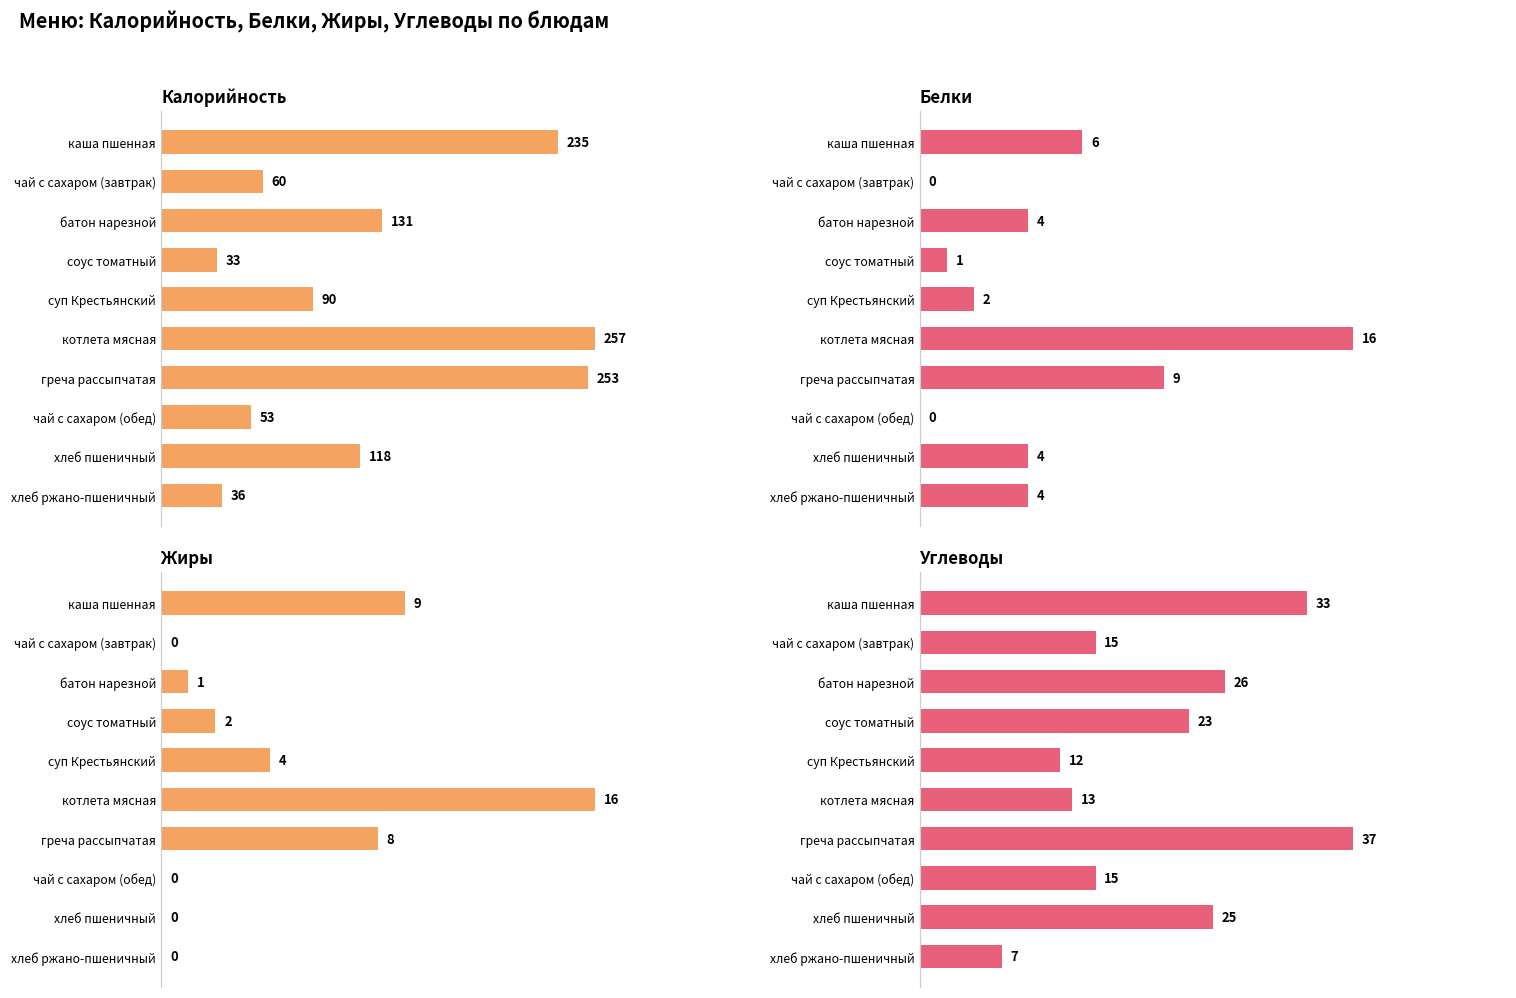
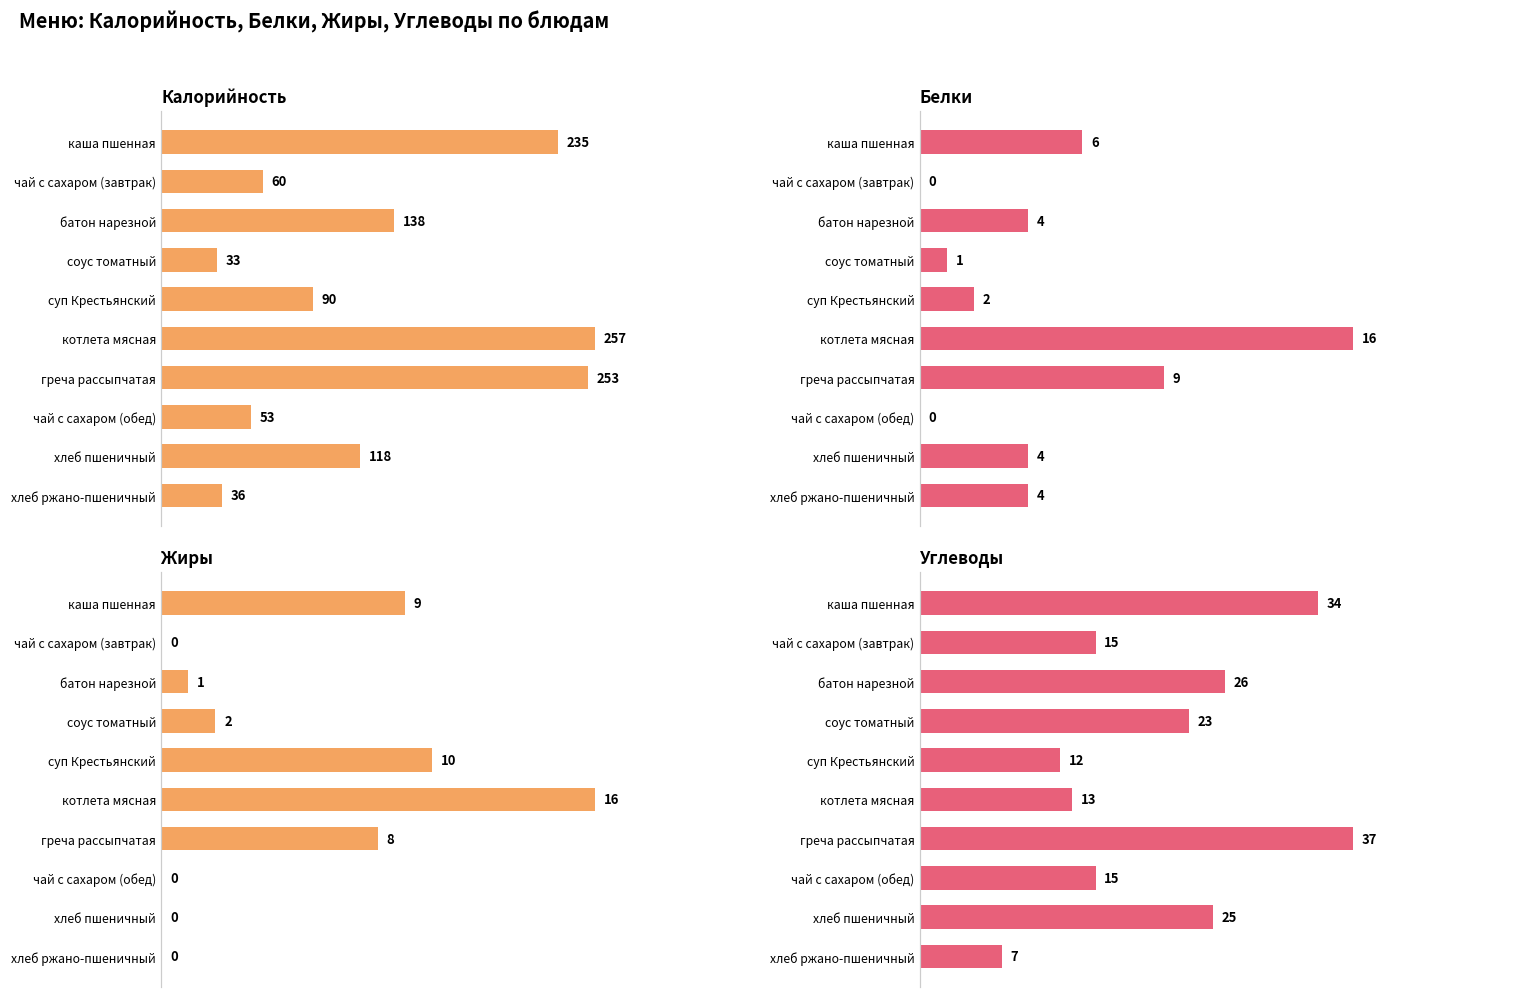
Калорийность, батон нарезной: 131 -> 138
Жиры, суп Крестьянский: 4 -> 10
Углеводы, каша пшенная: 33 -> 34
